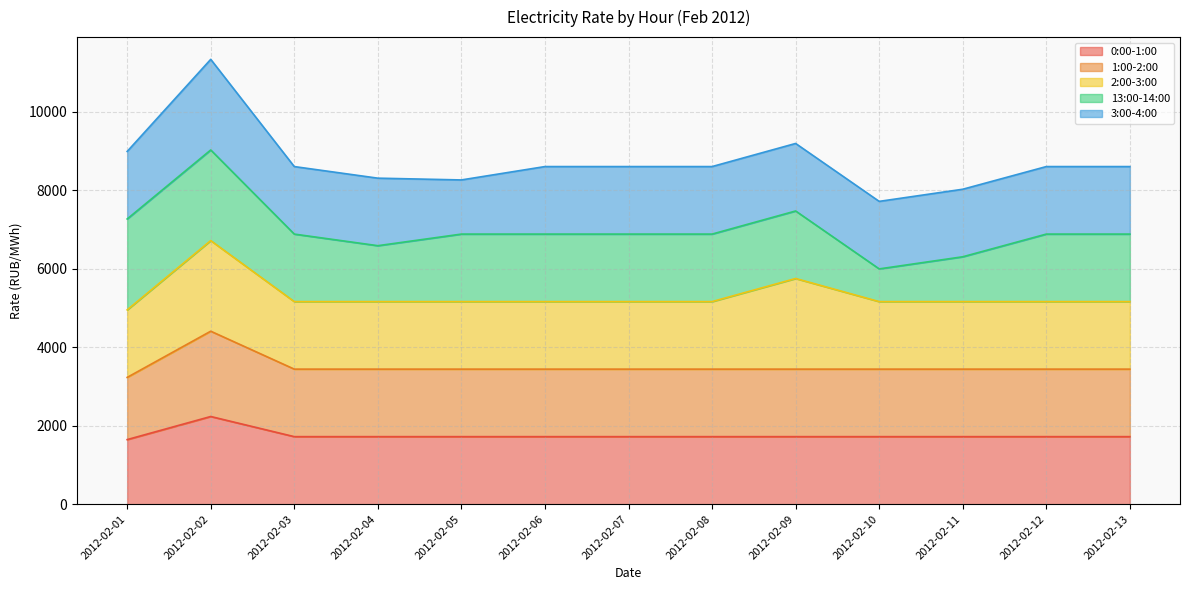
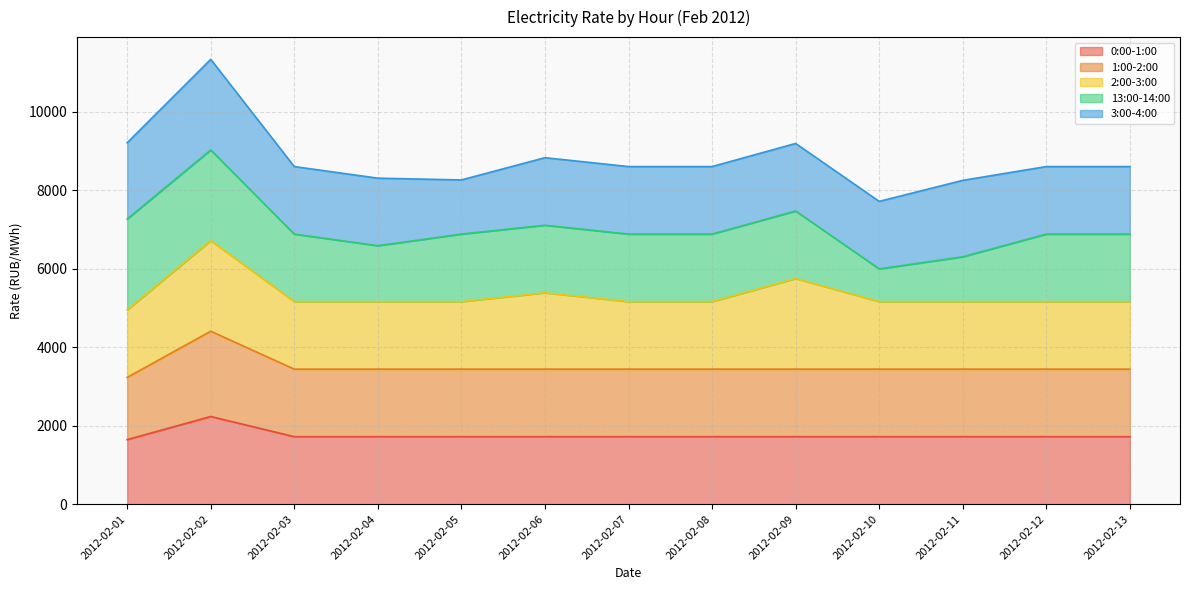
3:00-4:00, 2012-02-01: 1700 -> 1900
2:00-3:00, 2012-02-06: 1700 -> 1900
3:00-4:00, 2012-02-11: 1700 -> 1900
